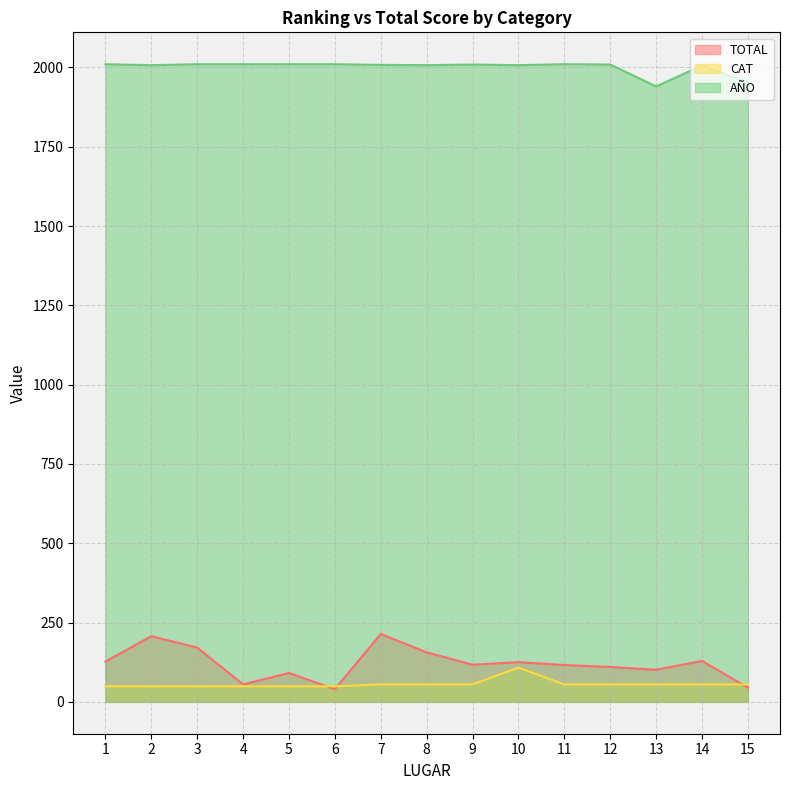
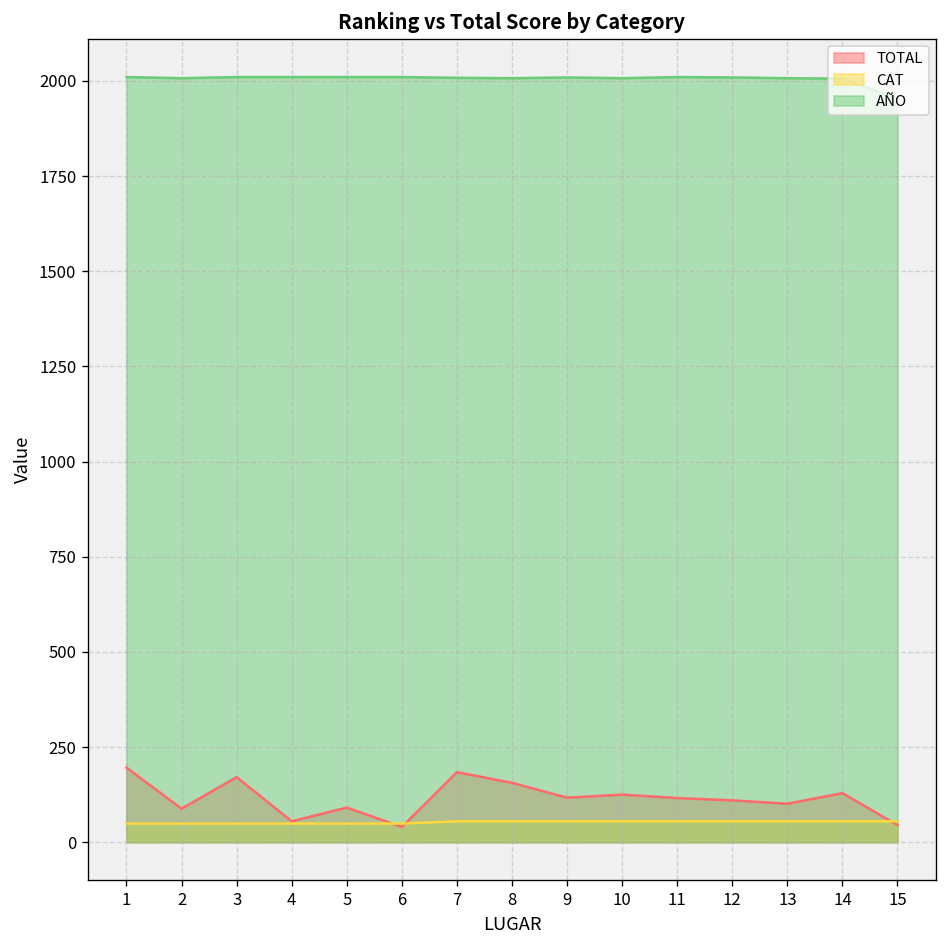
TOTAL, 1: 130 -> 200
TOTAL, 2: 210 -> 90
TOTAL, 7: 210 -> 180
CAT, 10: 110 -> 60
AÑO, 13: 1940 -> 2010
